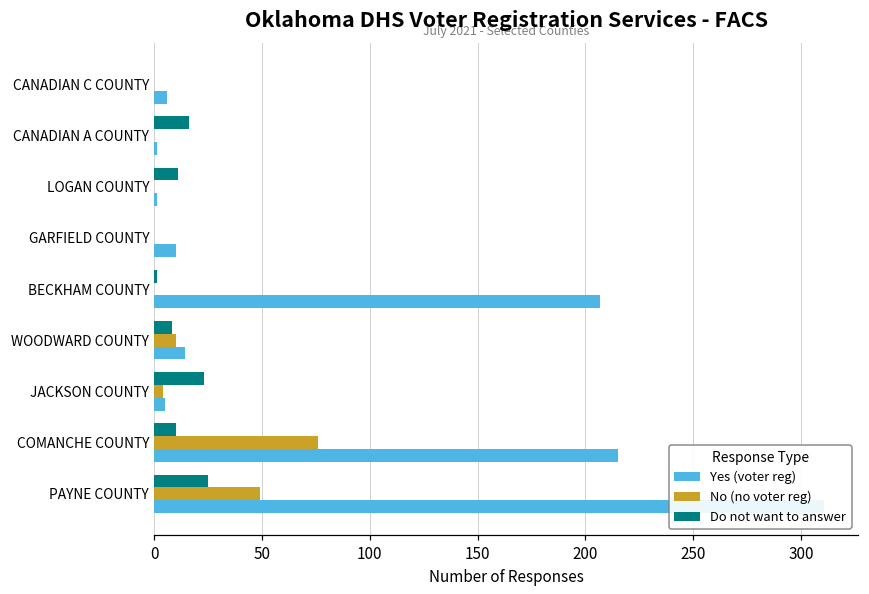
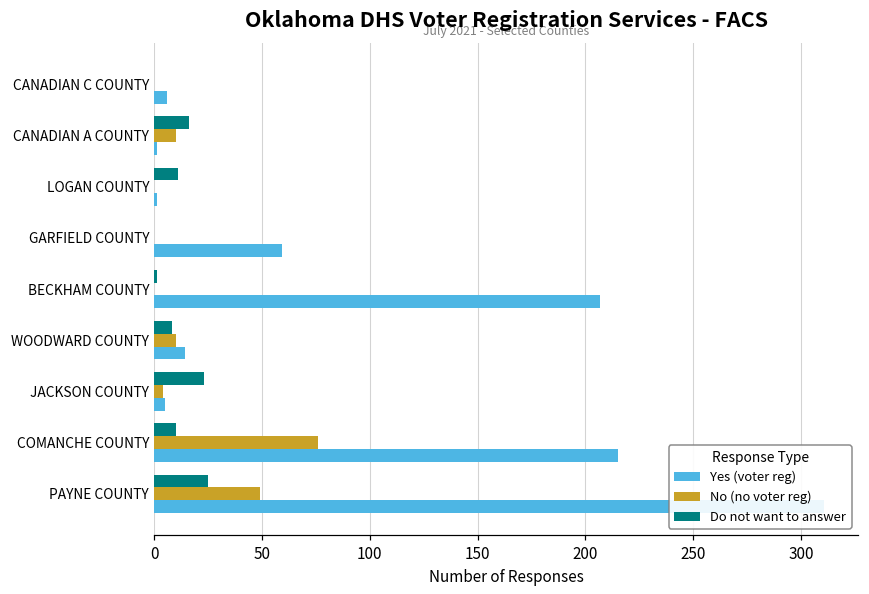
No (no voter reg), CANADIAN A COUNTY: 0 -> 10
Yes (voter reg), GARFIELD COUNTY: 10 -> 59
